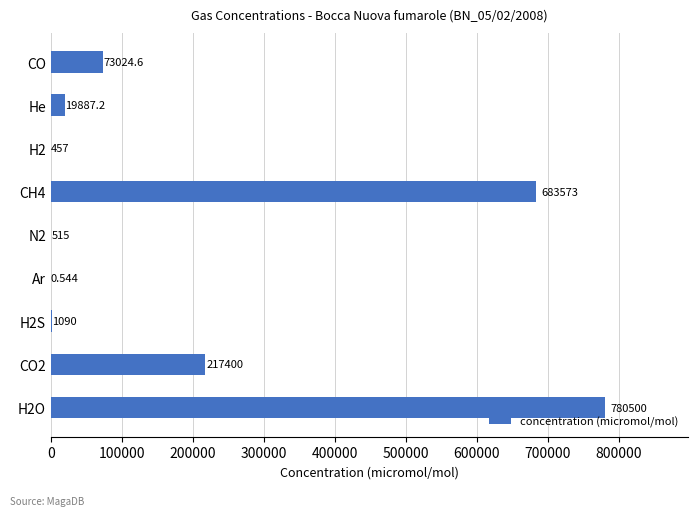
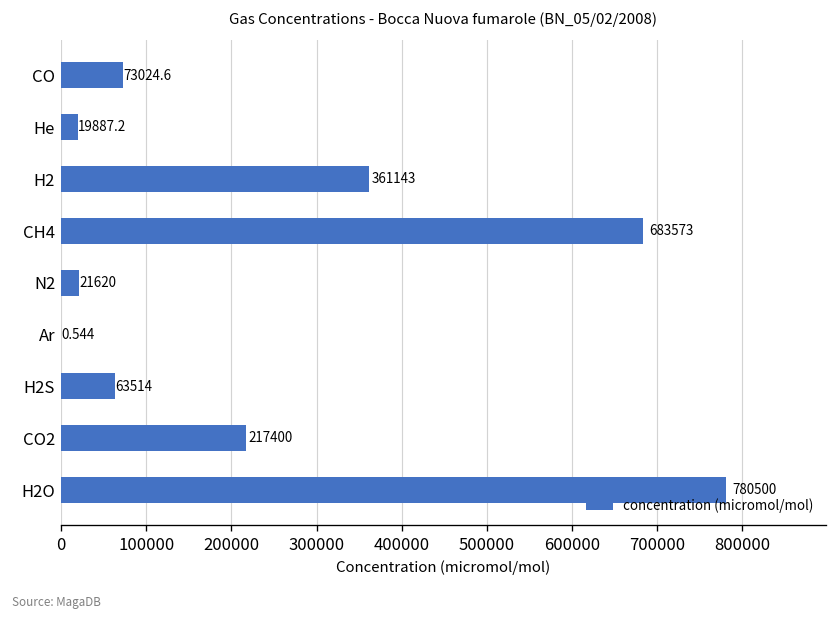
H2: 457 -> 361143
N2: 515 -> 21620
H2S: 1090 -> 63514
